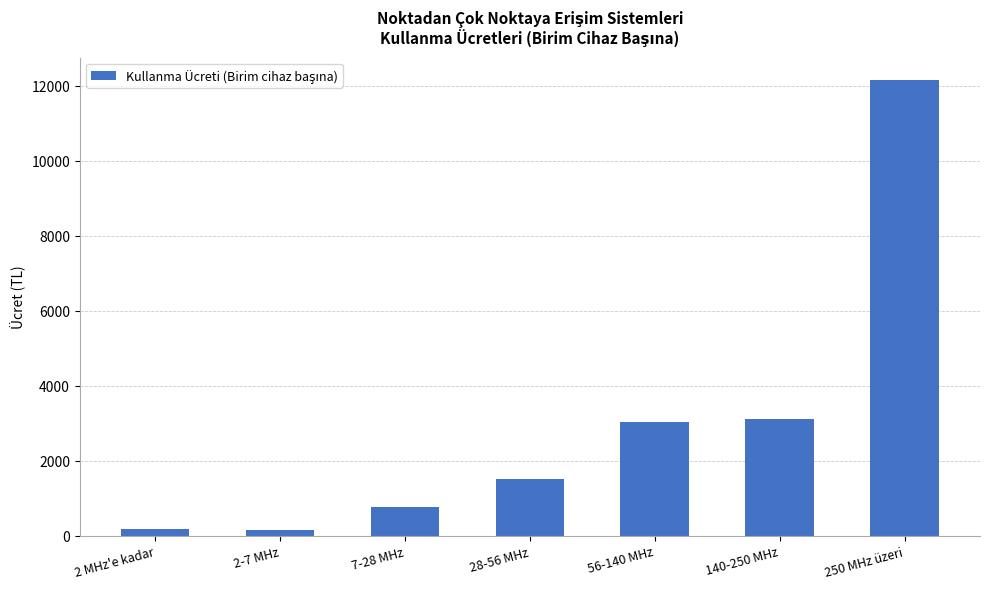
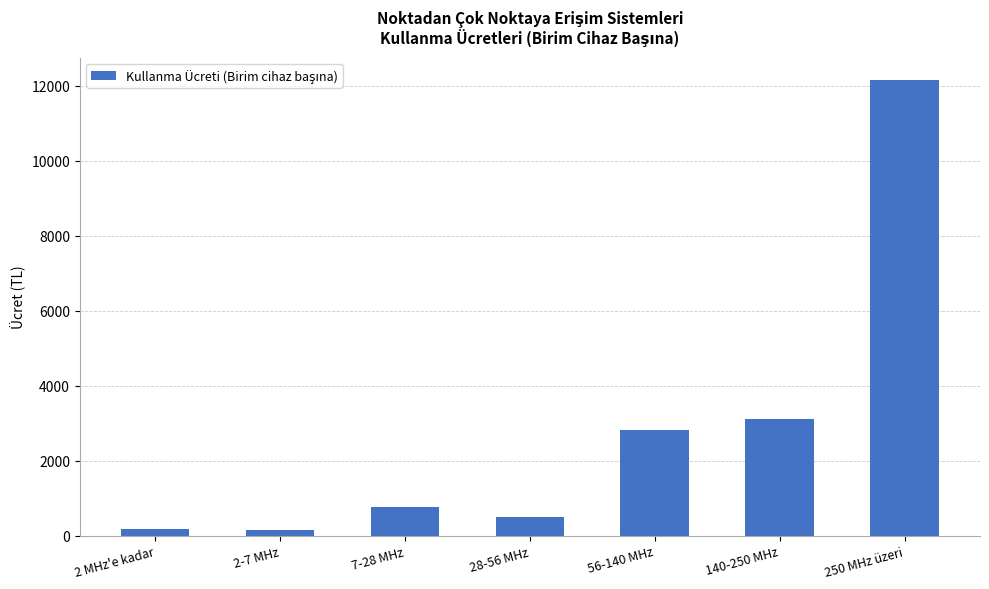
28-56 MHz: 1500 -> 500
56-140 MHz: 3000 -> 2800
